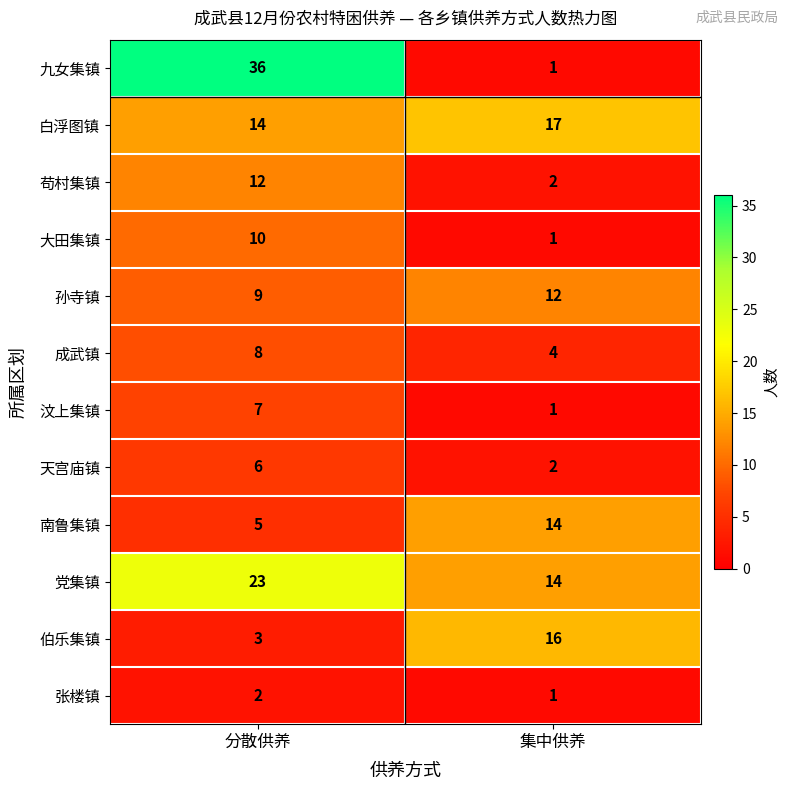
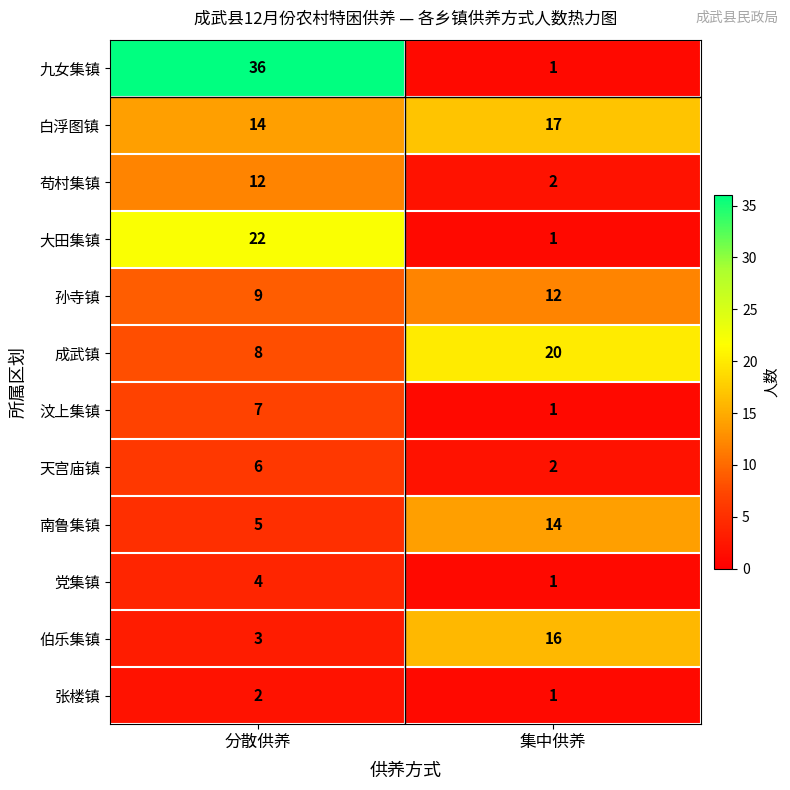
大田集镇, 分散供养: 10 -> 22
成武镇, 集中供养: 4 -> 20
党集镇, 分散供养: 23 -> 4
党集镇, 集中供养: 14 -> 1
